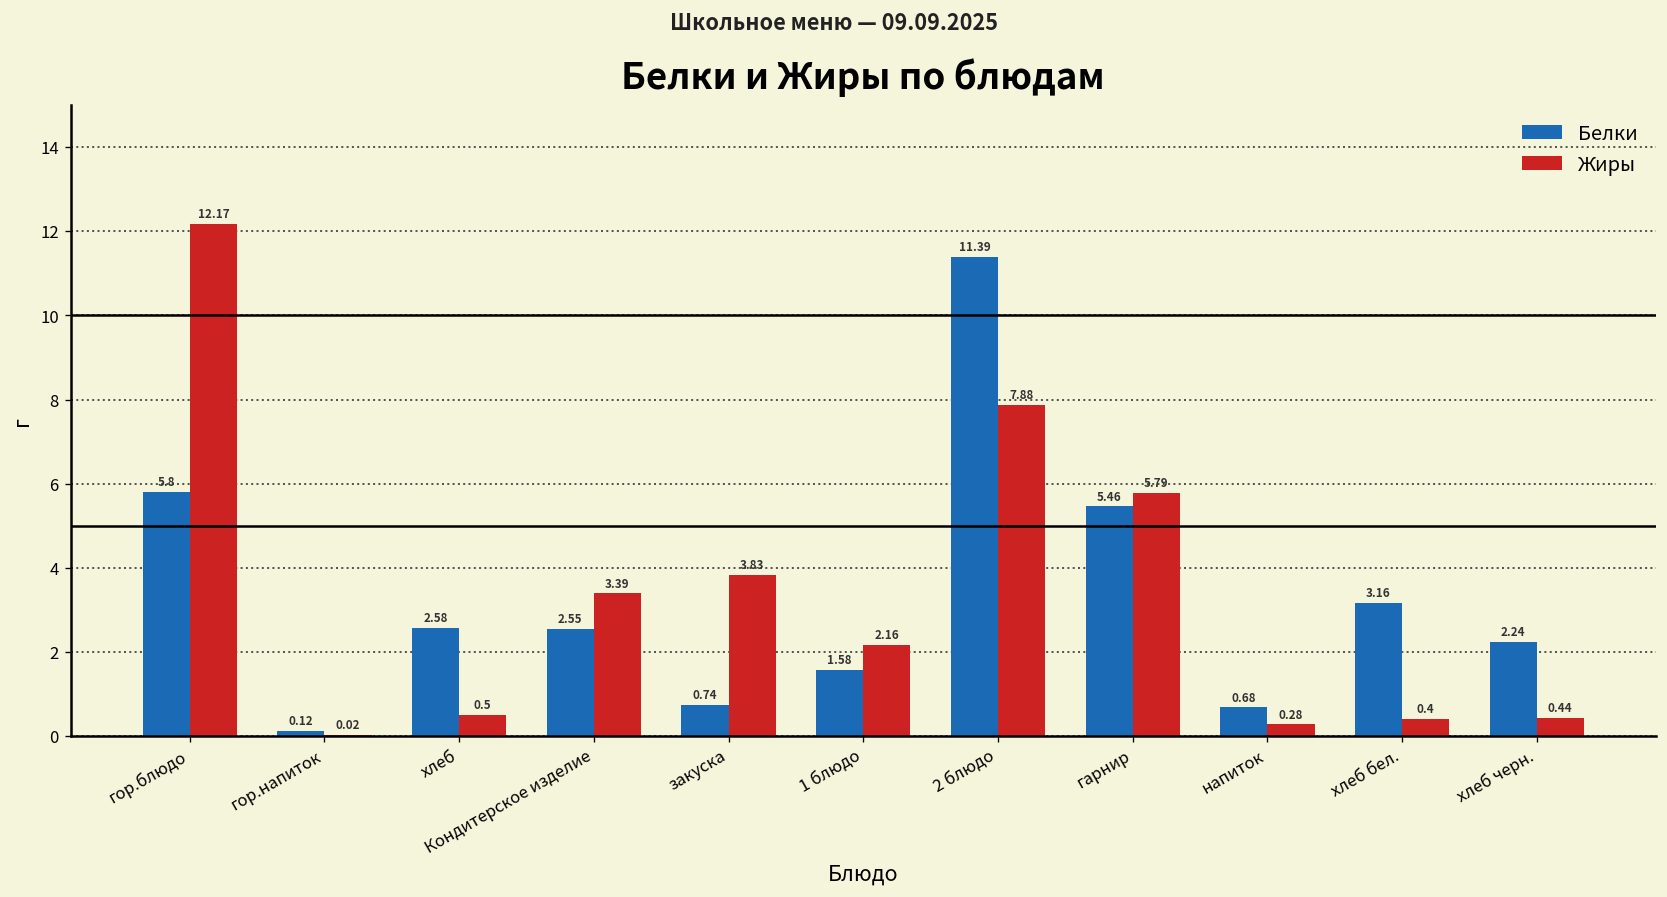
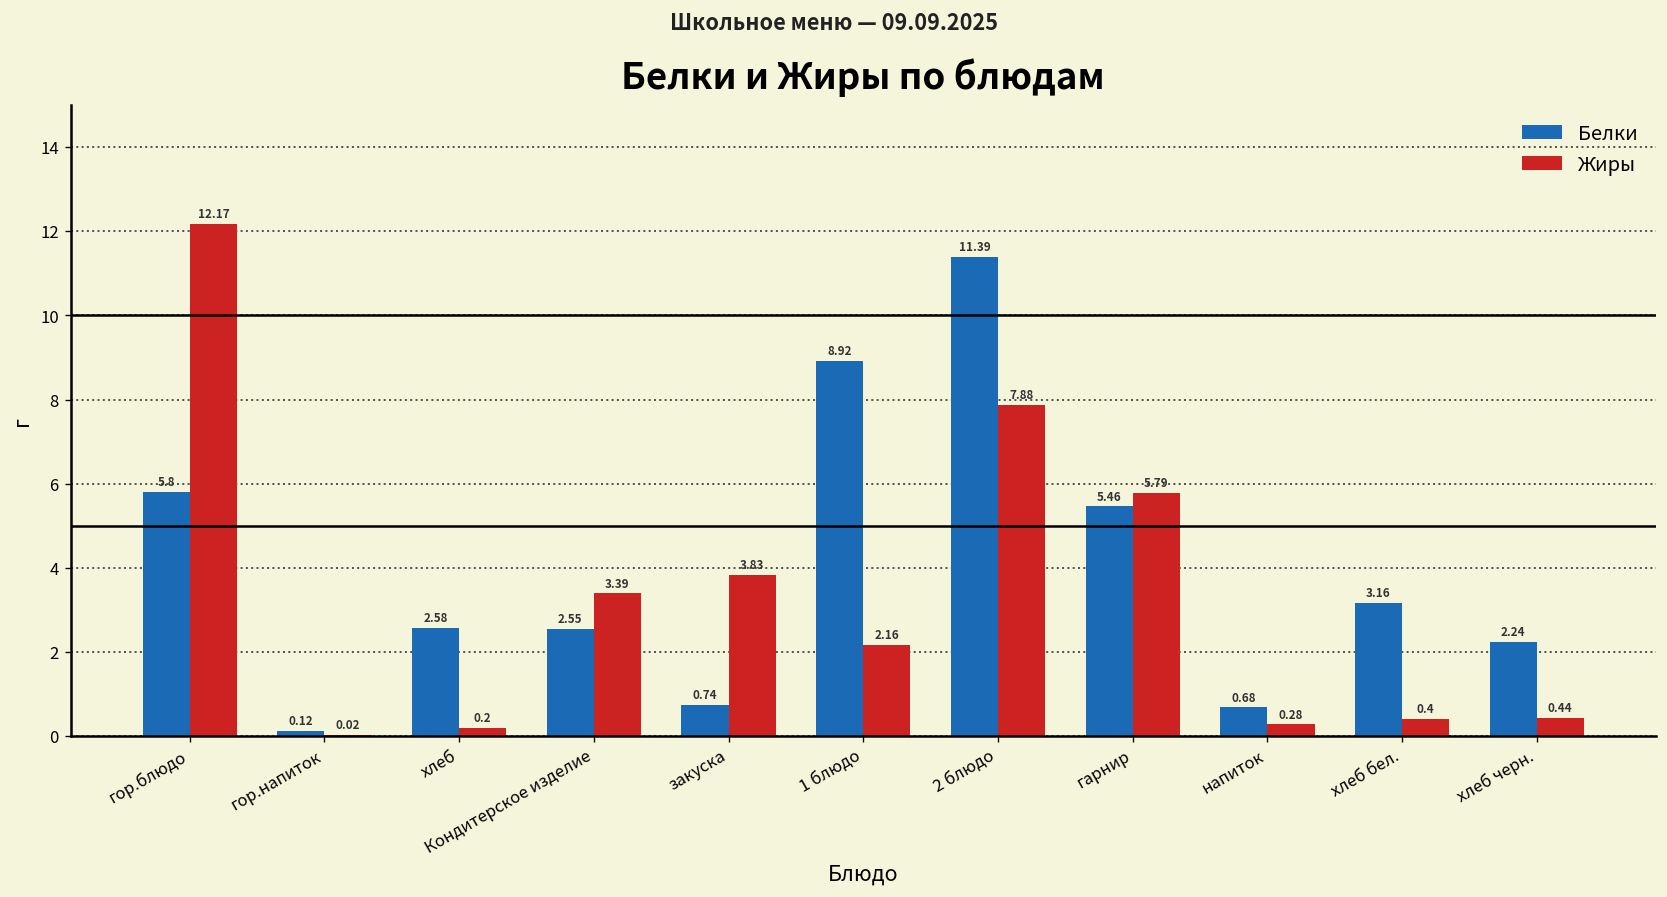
Жиры, хлеб: 0.5 -> 0.2
Белки, 1 блюдо: 1.58 -> 8.92
